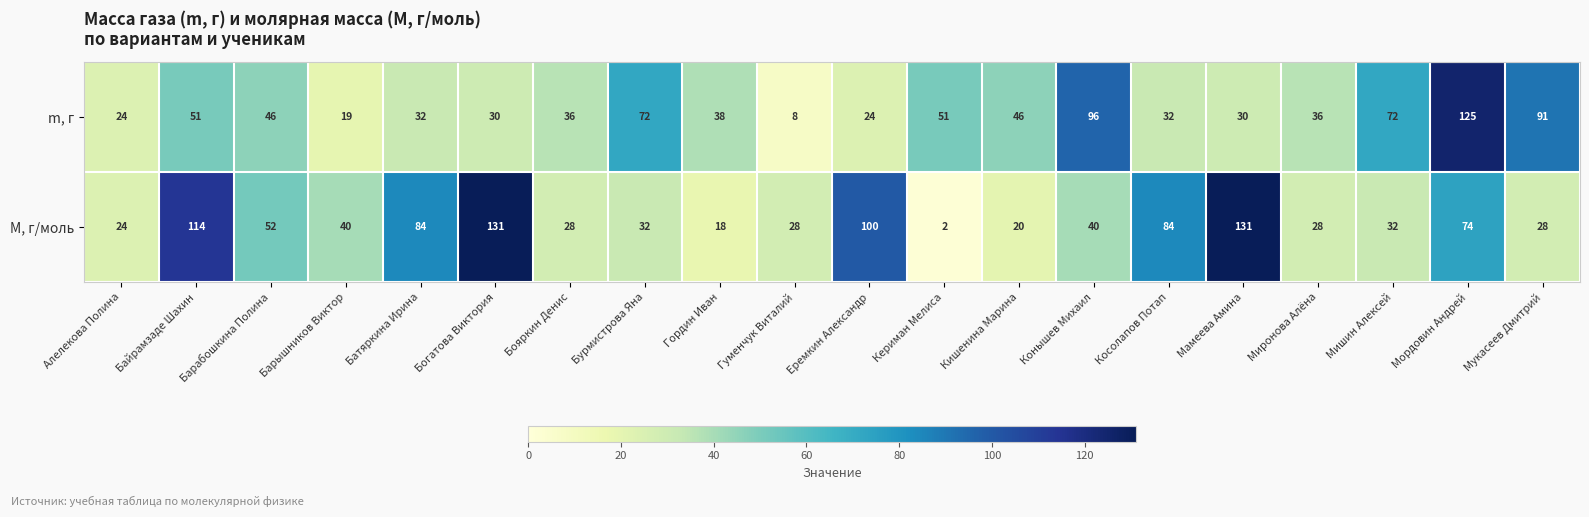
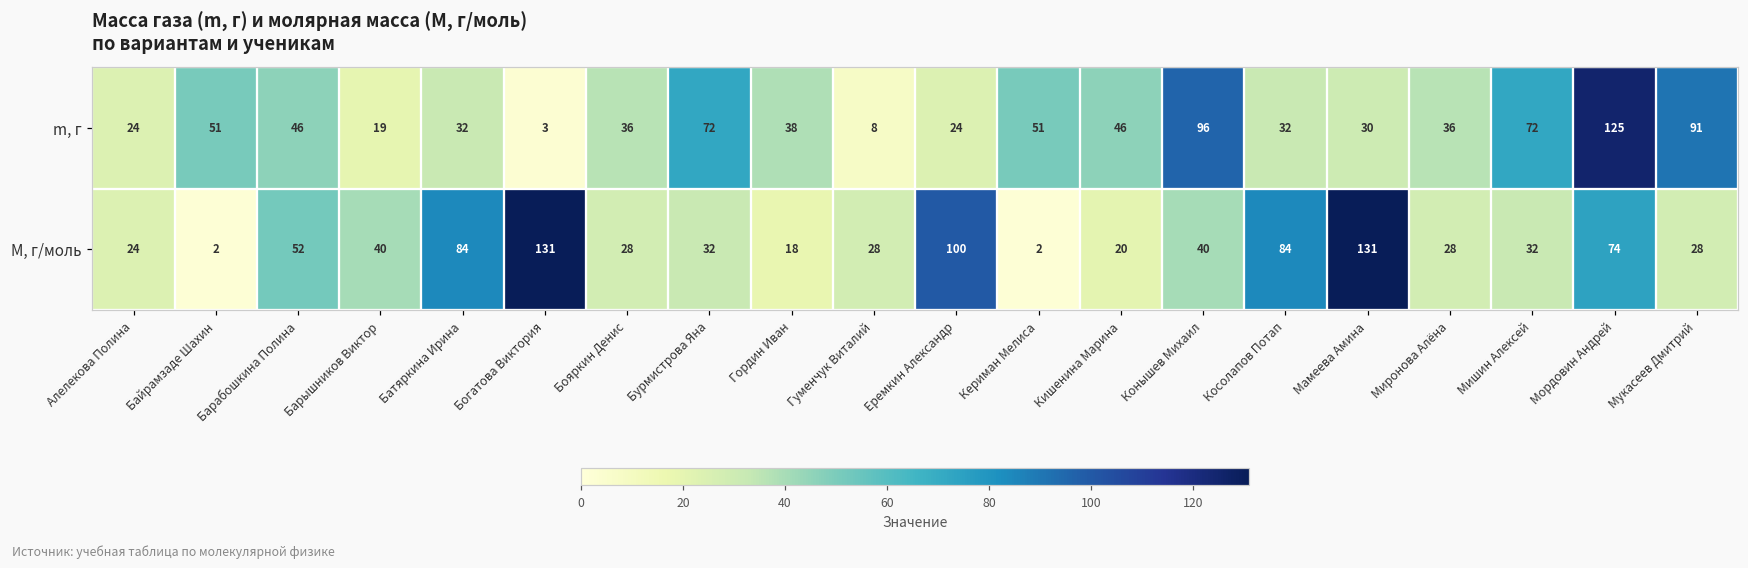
m, г, Богатова Виктория: 30 -> 3
M, г/моль, Байрамзаде Шахин: 114 -> 2
